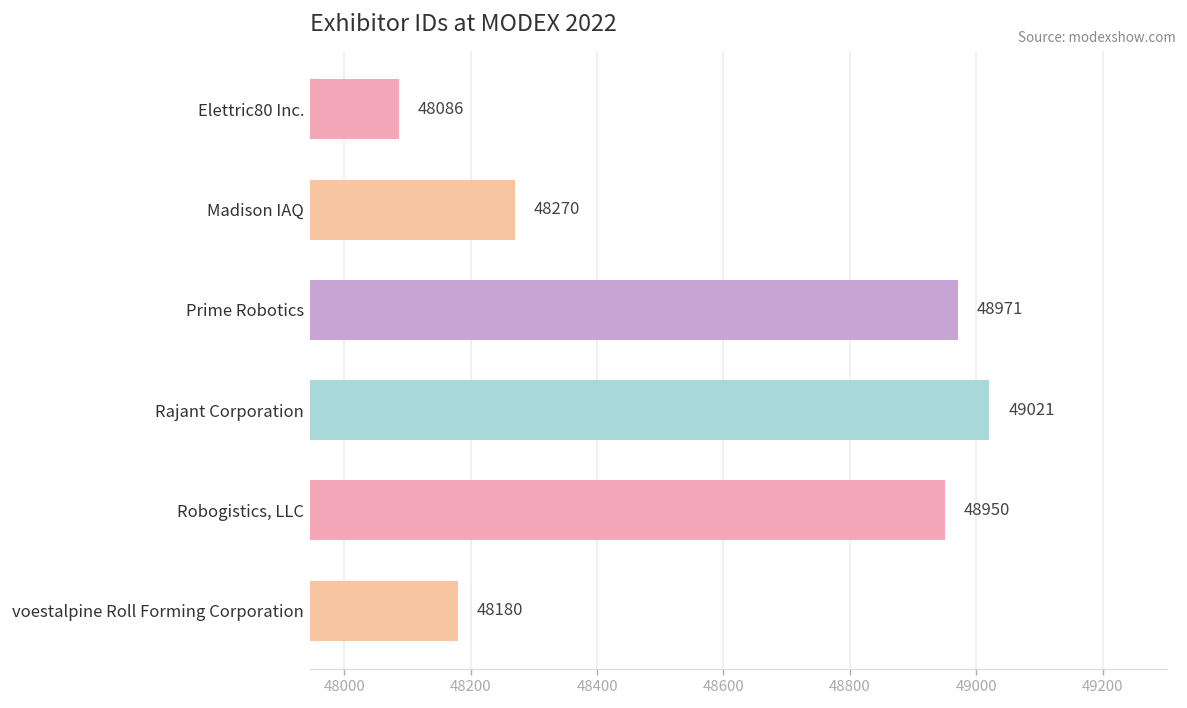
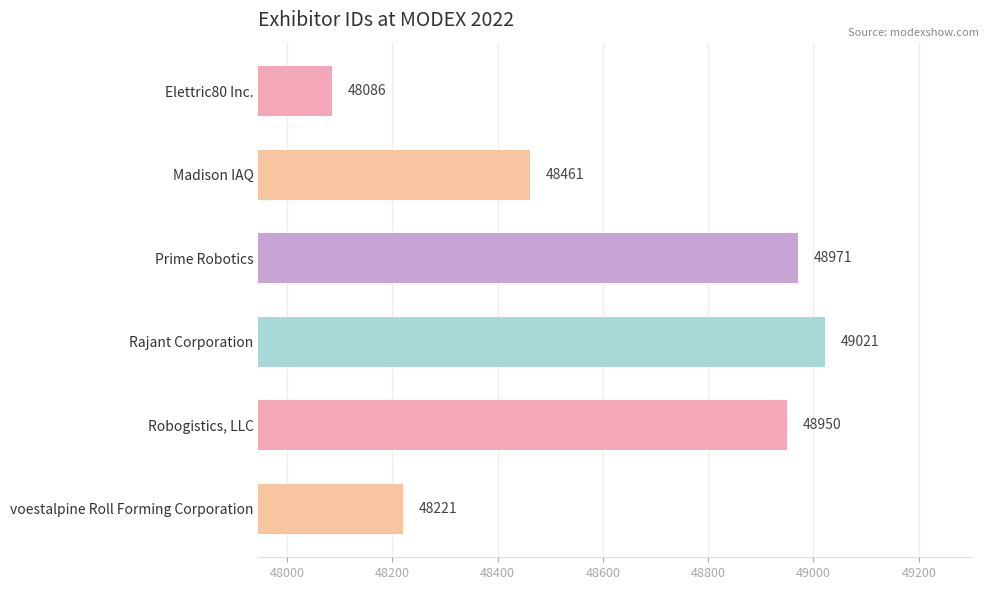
Madison IAQ: 48270 -> 48461
voestalpine Roll Forming Corporation: 48180 -> 48221
